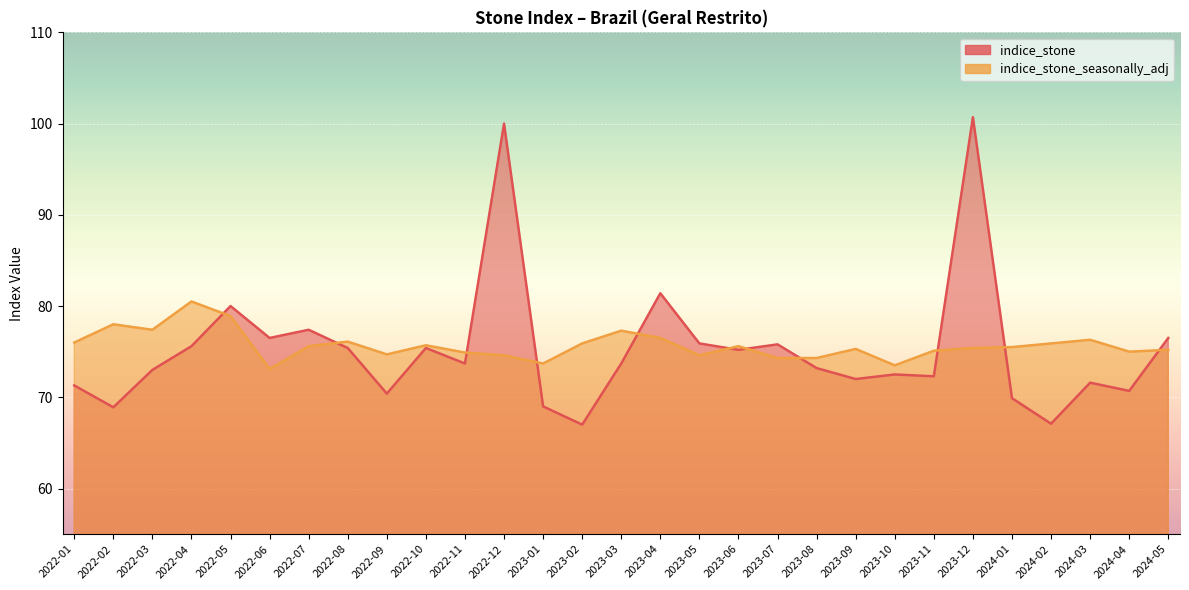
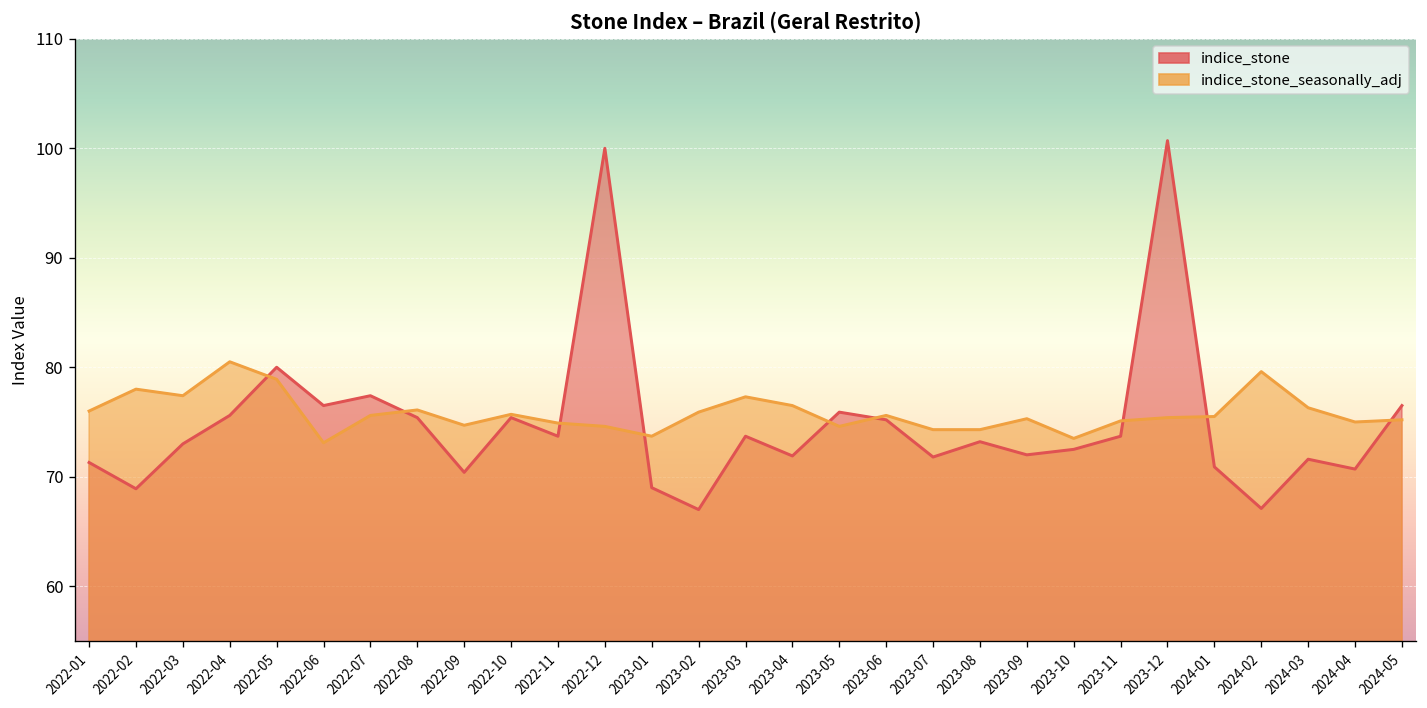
indice_stone, 2023-04: 81 -> 72
indice_stone, 2023-07: 76 -> 72
indice_stone, 2023-11: 72 -> 74
indice_stone, 2024-01: 70 -> 71
indice_stone_seasonally_adj, 2024-02: 76 -> 80
